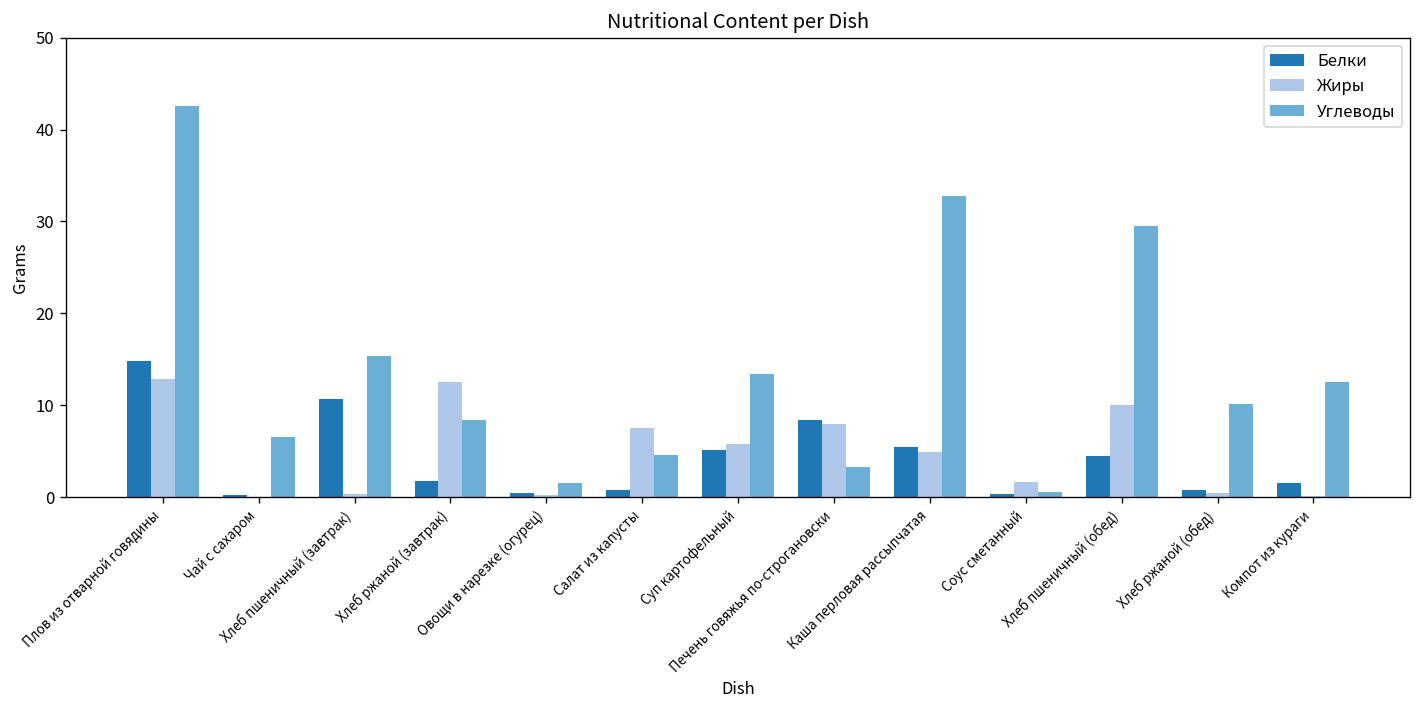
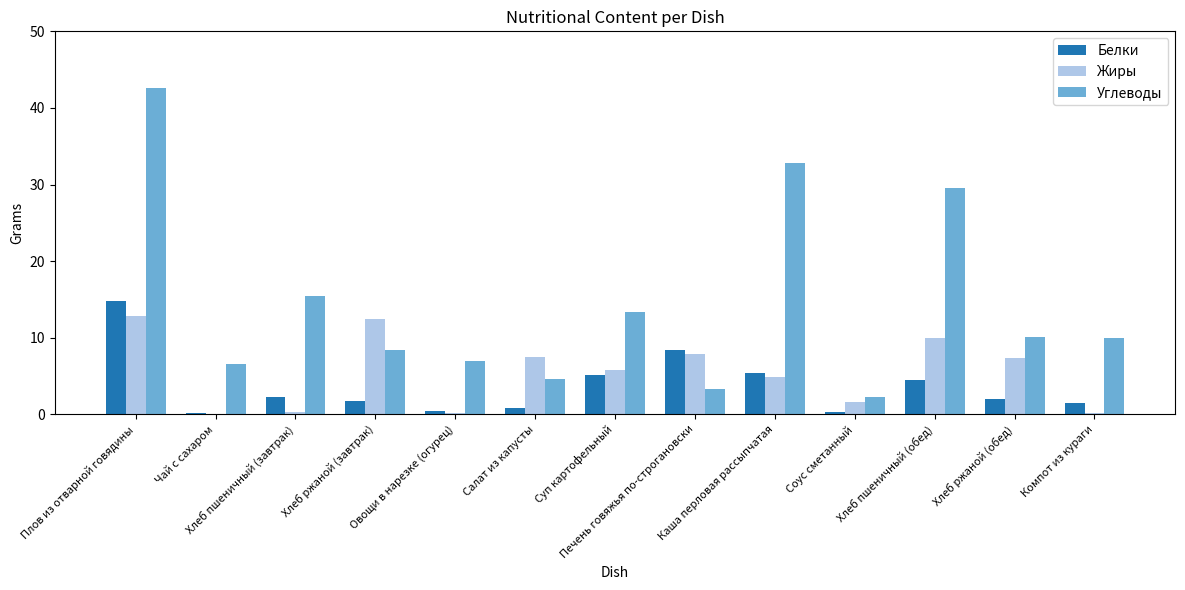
Белки, Хлеб пшеничный (завтрак): 11 -> 2
Углеводы, Овощи в нарезке (огурец): 2 -> 7
Углеводы, Соус сметанный: 1 -> 2
Белки, Хлеб ржаной (обед): 1 -> 2
Жиры, Хлеб ржаной (обед): 0 -> 7
Углеводы, Компот из кураги: 13 -> 10
